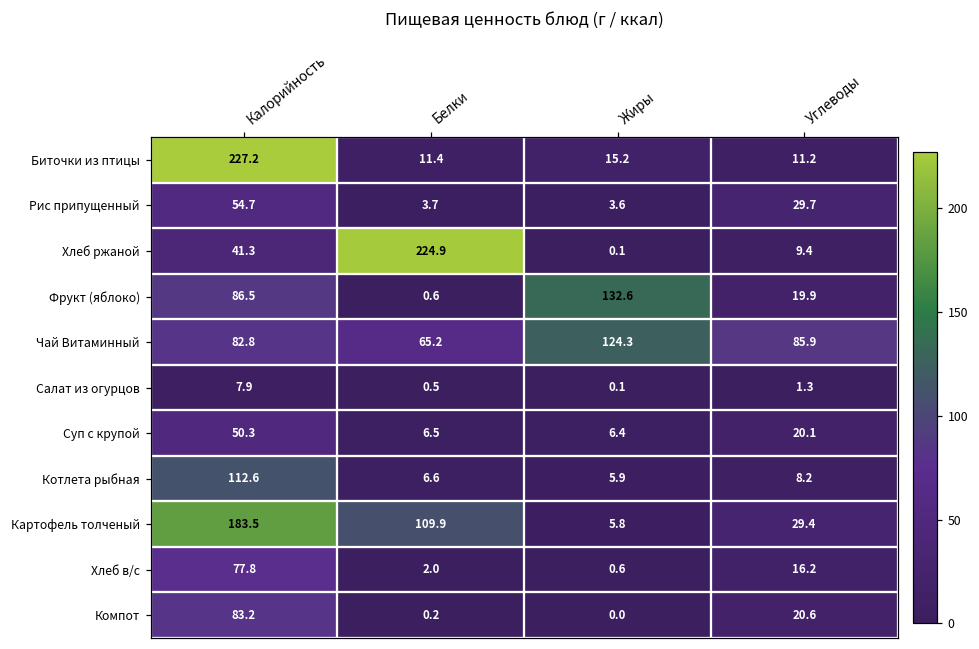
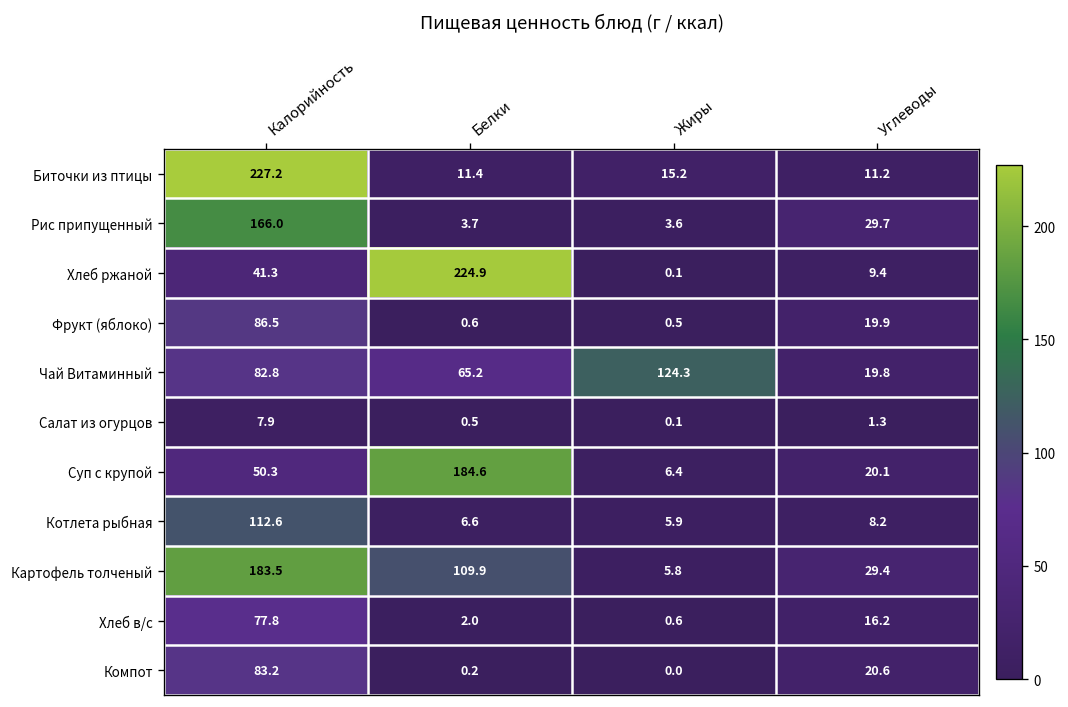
Рис припущенный, Калорийность: 54.7 -> 166.0
Фрукт (яблоко), Жиры: 132.6 -> 0.5
Чай Витаминный, Углеводы: 85.9 -> 19.8
Суп с крупой, Белки: 6.5 -> 184.6
